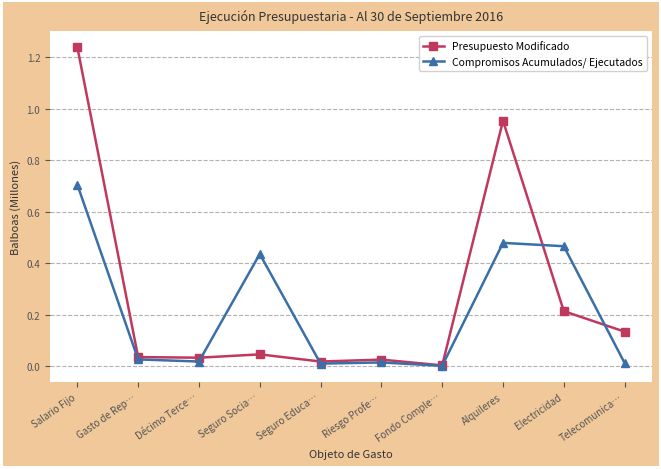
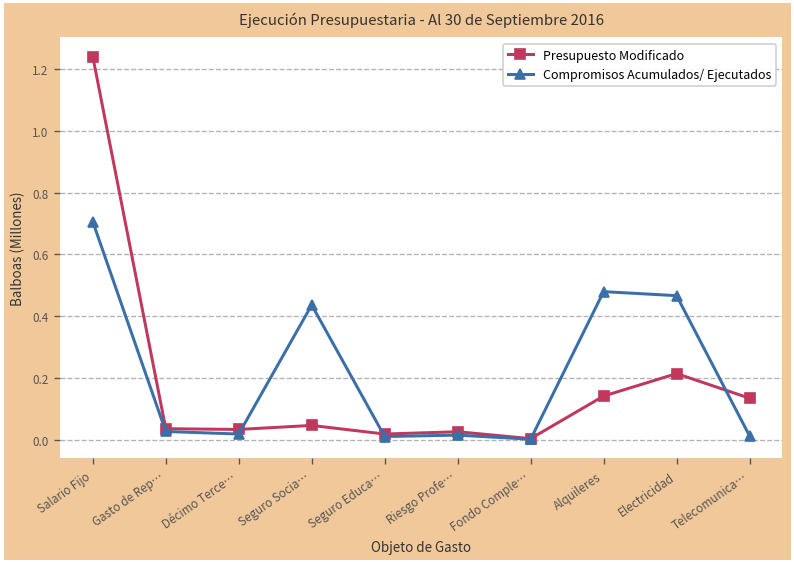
Presupuesto Modificado, Alquileres: 0.95 -> 0.14
